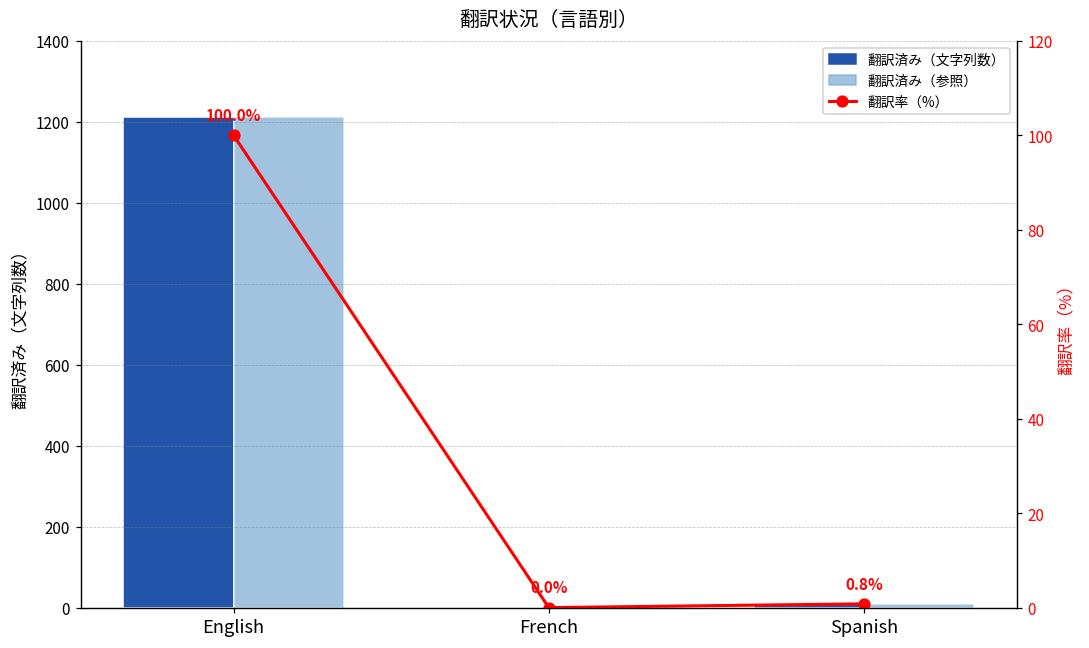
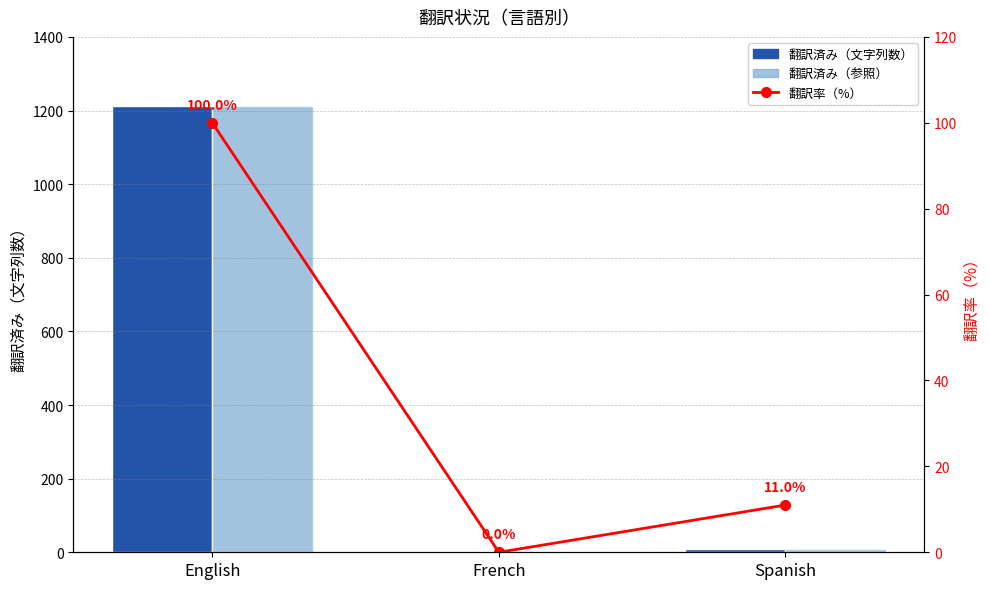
翻訳率（%）, Spanish: 0.8% -> 11.0%
